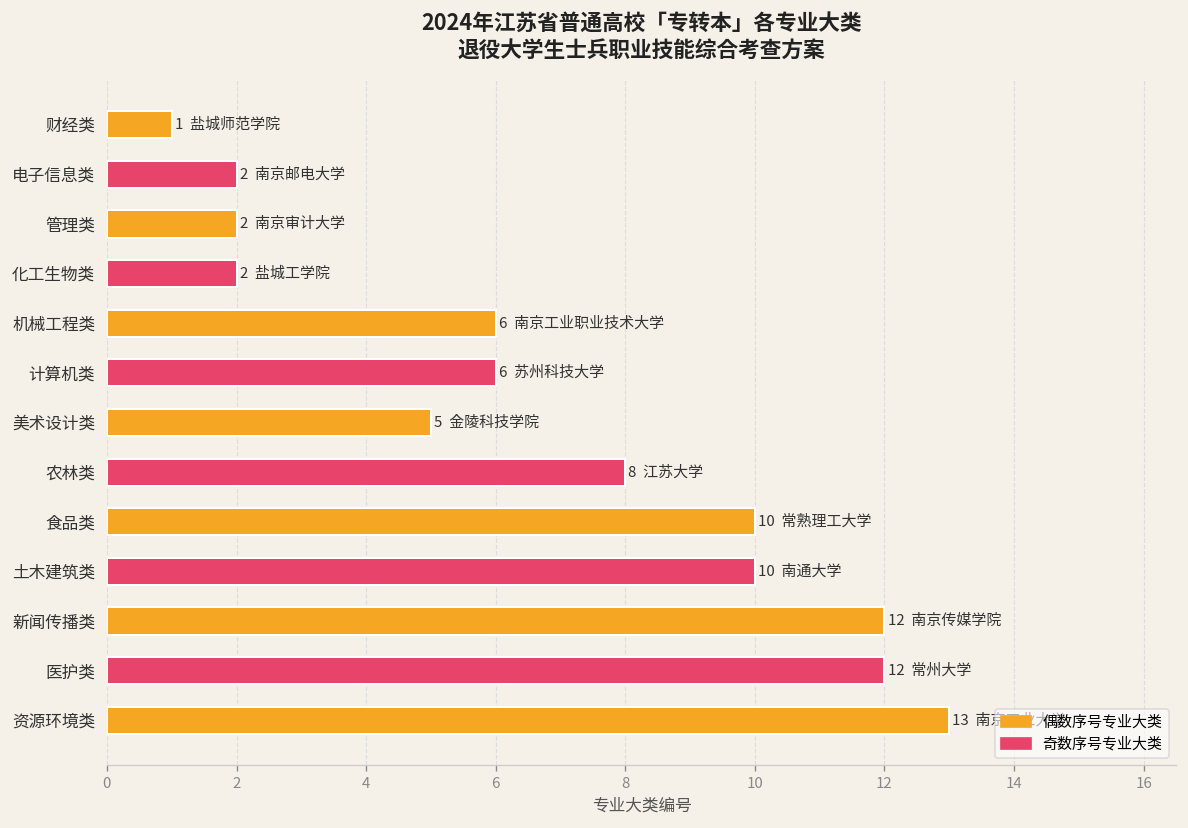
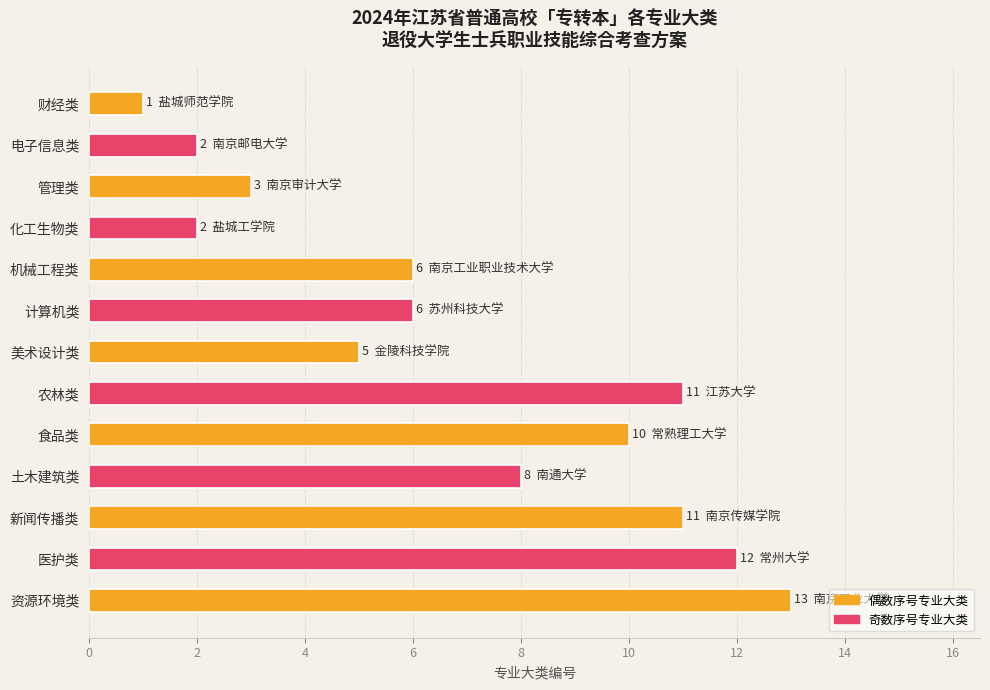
管理类: 2 -> 3
农林类: 8 -> 11
土木建筑类: 10 -> 8
新闻传播类: 12 -> 11
